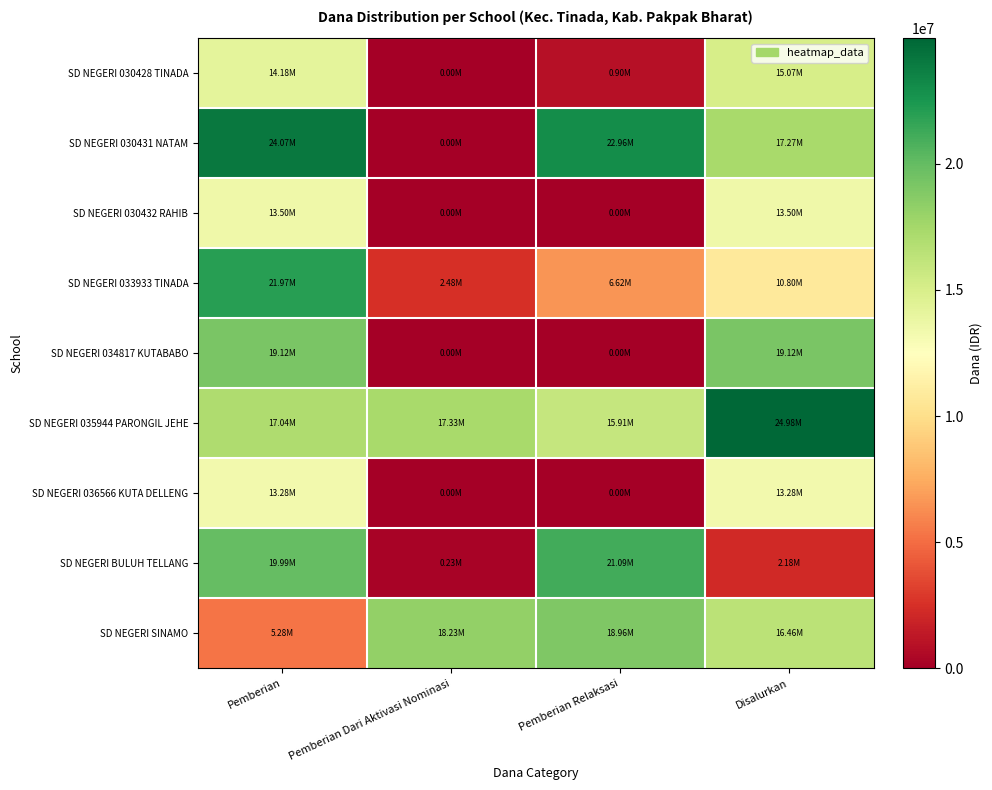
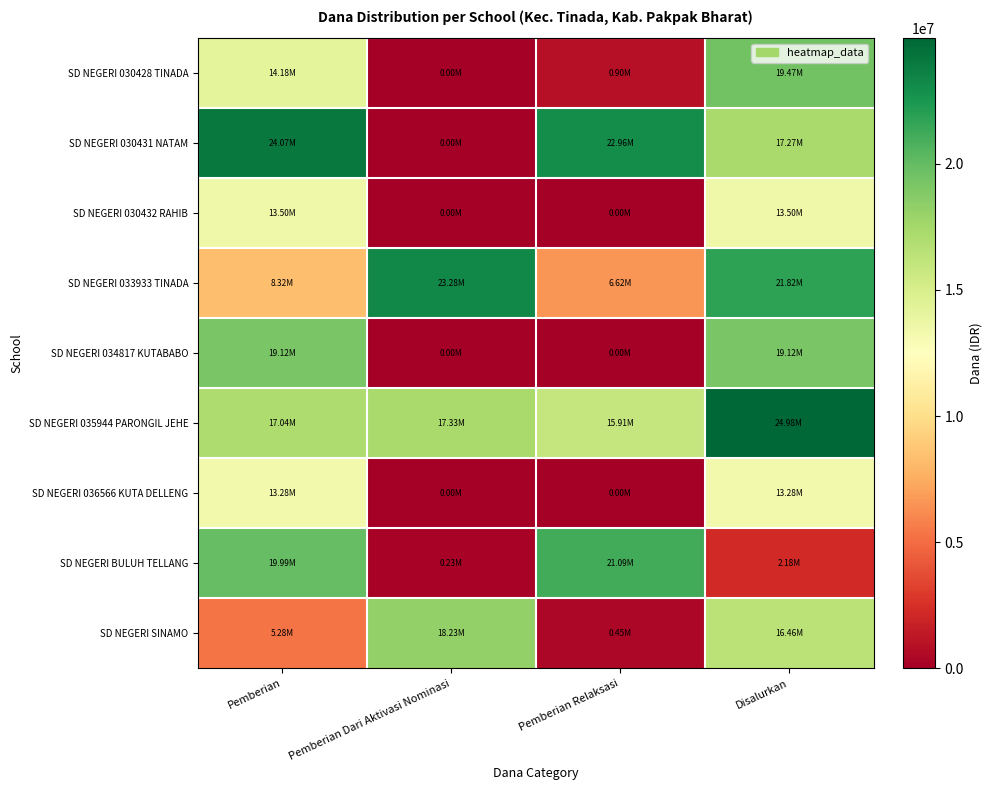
SD NEGERI 030428 TINADA, Disalurkan: 15.07M -> 19.47M
SD NEGERI 033933 TINADA, Pemberian: 21.97M -> 8.32M
SD NEGERI 033933 TINADA, Pemberian Dari Aktivasi Nominasi: 2.48M -> 23.28M
SD NEGERI 033933 TINADA, Disalurkan: 10.80M -> 21.82M
SD NEGERI SINAMO, Pemberian Relaksasi: 18.96M -> 0.45M
